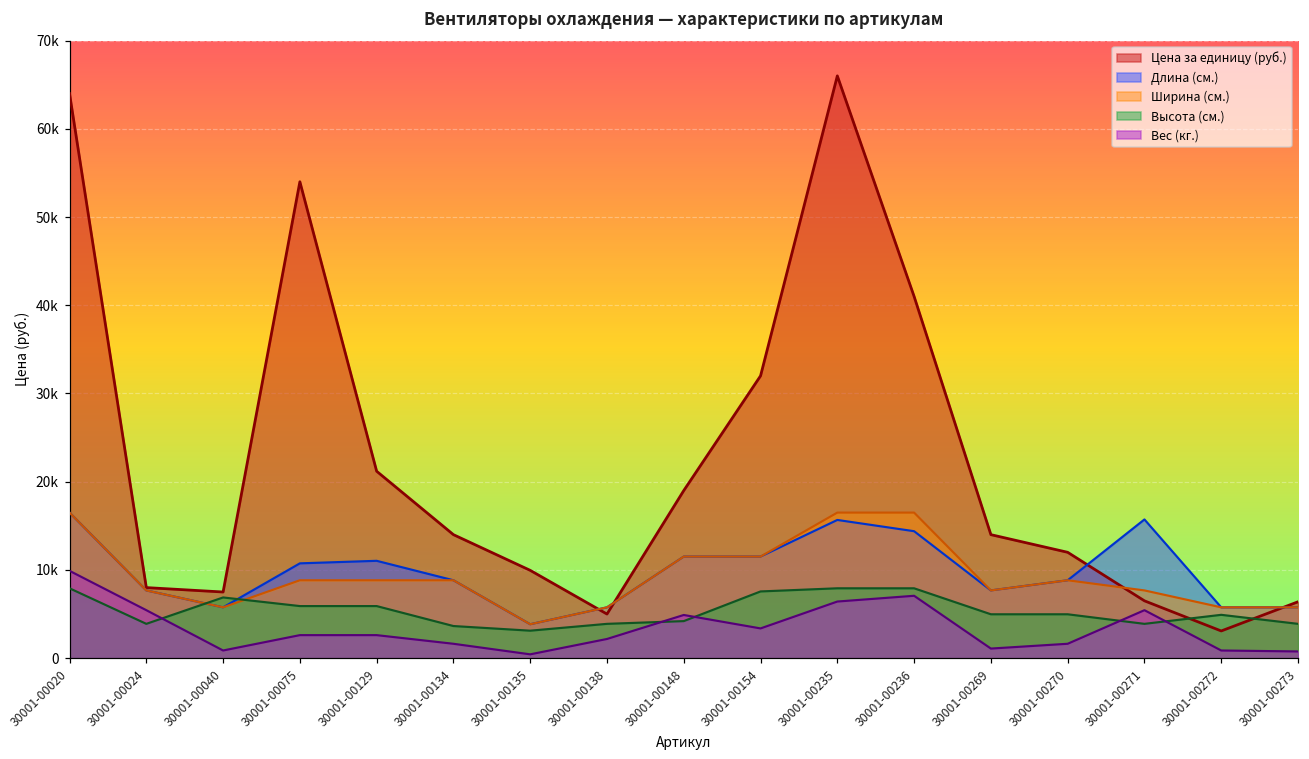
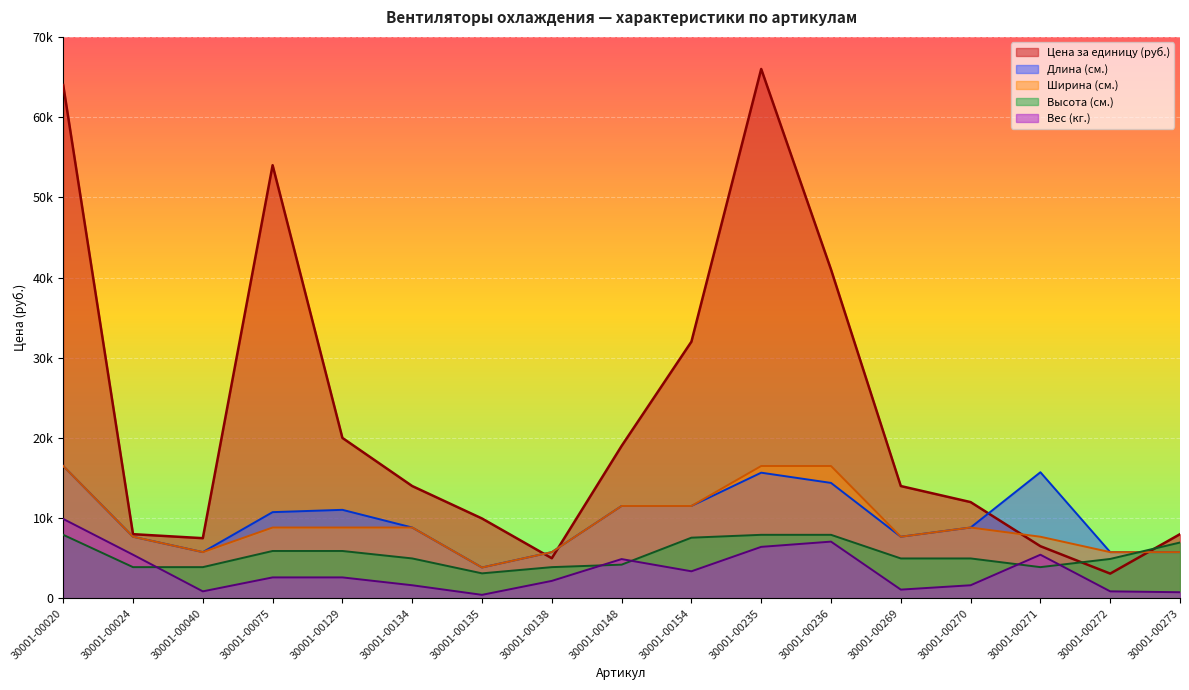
Высота (см.), 30001-00040: 7000 -> 4000
Цена за единицу (руб.), 30001-00129: 21000 -> 20000
Высота (см.), 30001-00134: 4000 -> 5000
Цена за единицу (руб.), 30001-00273: 6000 -> 8000
Высота (см.), 30001-00273: 4000 -> 7000
